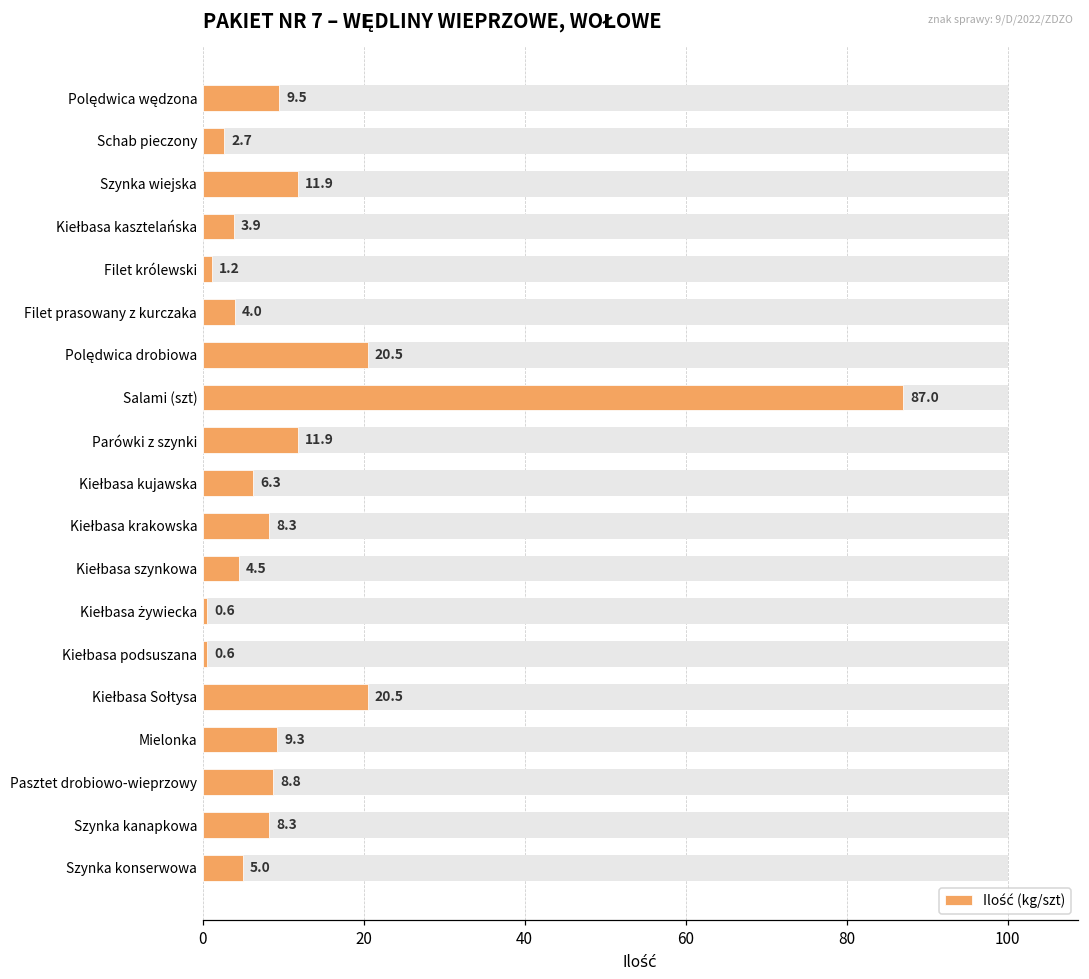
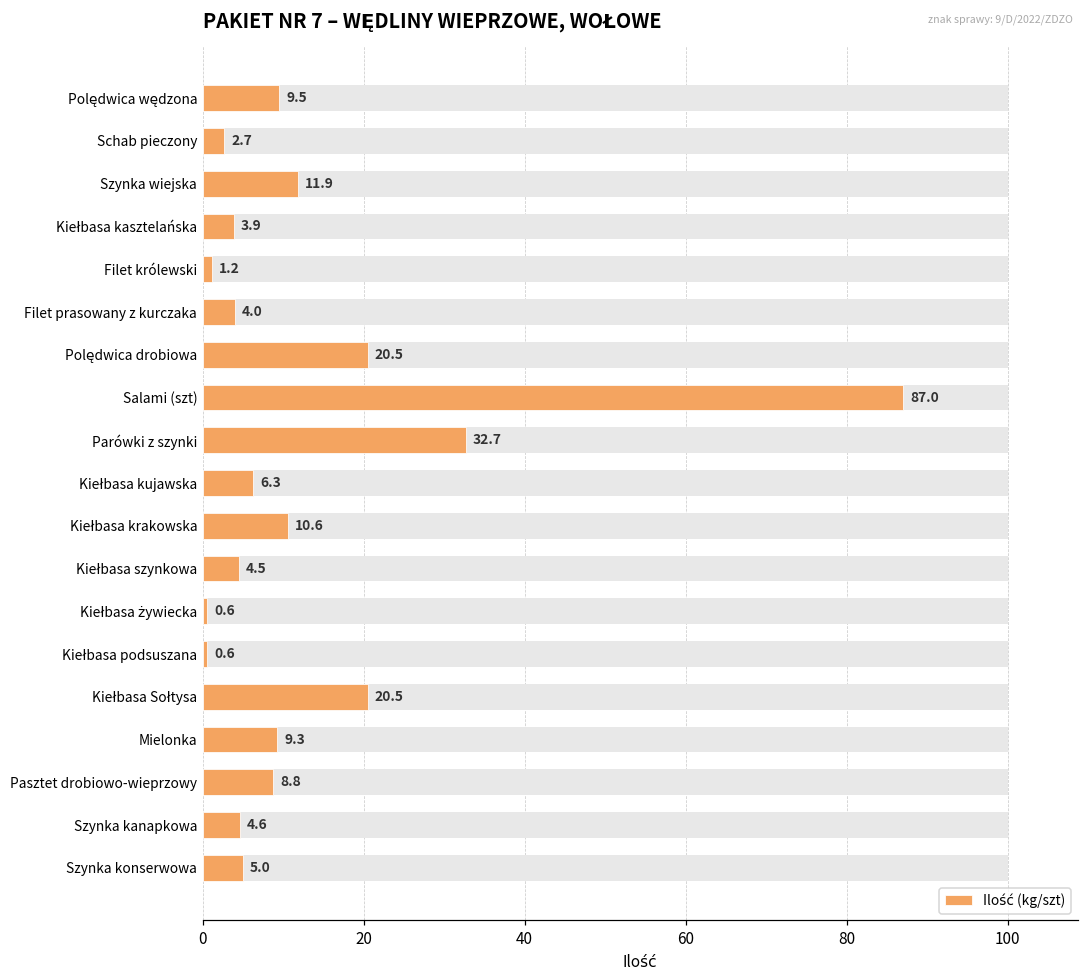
Ilość (kg/szt), Parówki z szynki: 11.9 -> 32.7
Ilość (kg/szt), Kiełbasa krakowska: 8.3 -> 10.6
Ilość (kg/szt), Szynka kanapkowa: 8.3 -> 4.6
